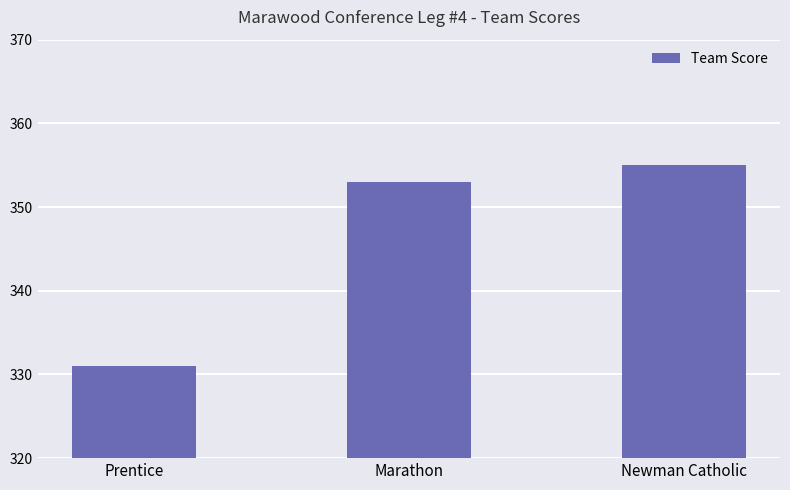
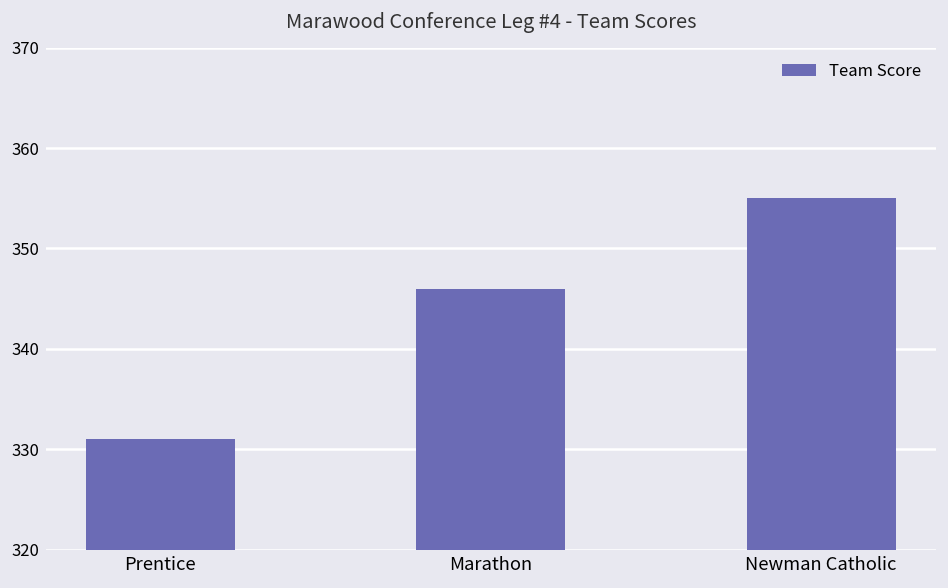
Marathon: 353 -> 346
